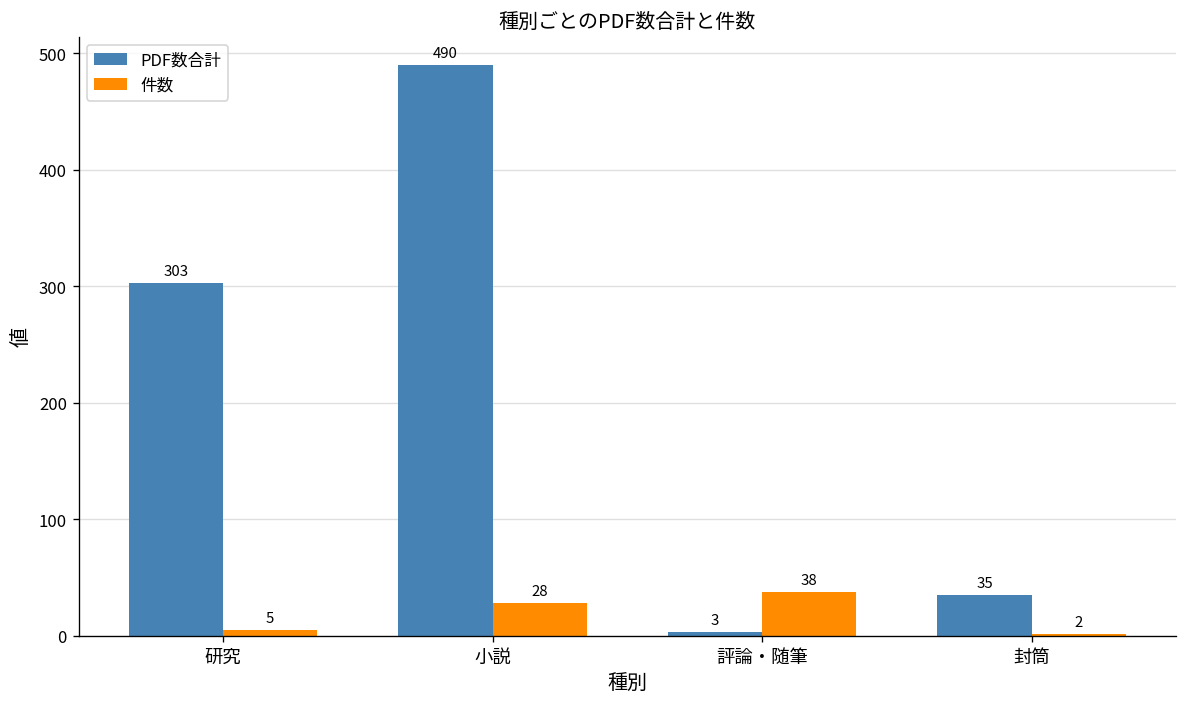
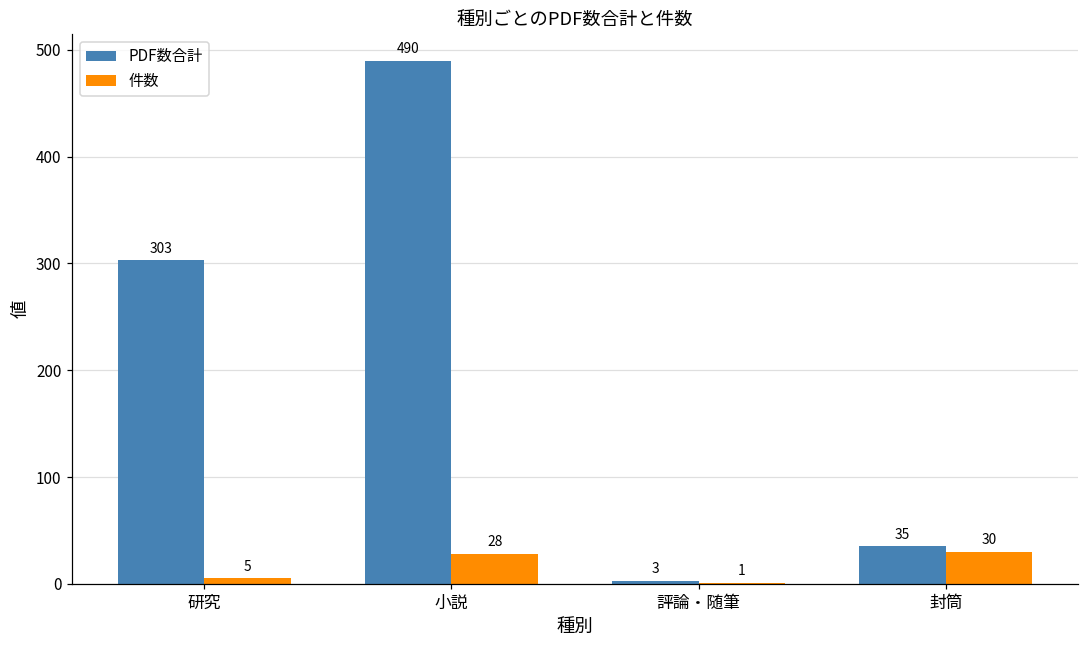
件数, 評論・随筆: 38 -> 1
件数, 封筒: 2 -> 30
